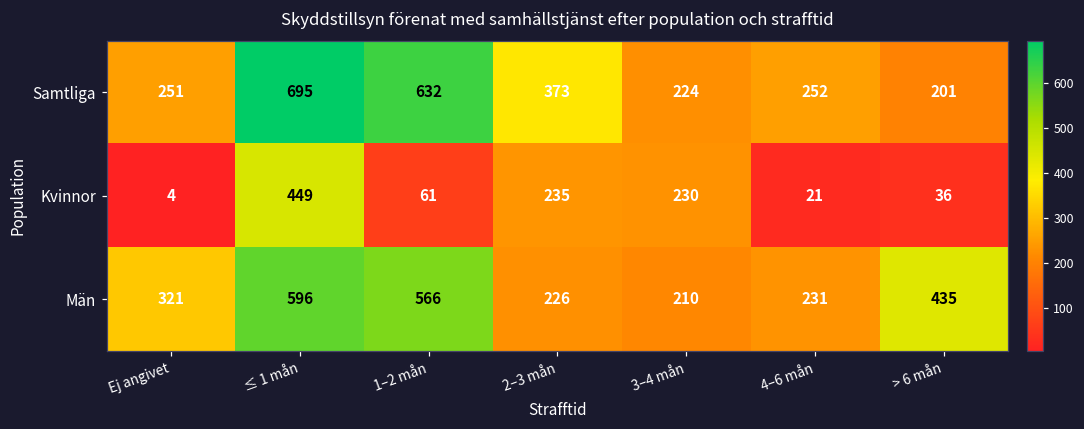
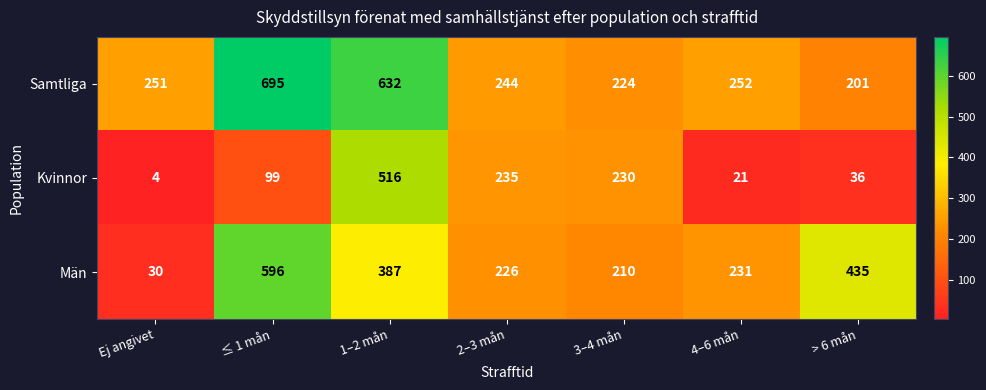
Samtliga, 2–3 mån: 373 -> 244
Kvinnor, ≤ 1 mån: 449 -> 99
Kvinnor, 1–2 mån: 61 -> 516
Män, Ej angivet: 321 -> 30
Män, 1–2 mån: 566 -> 387
